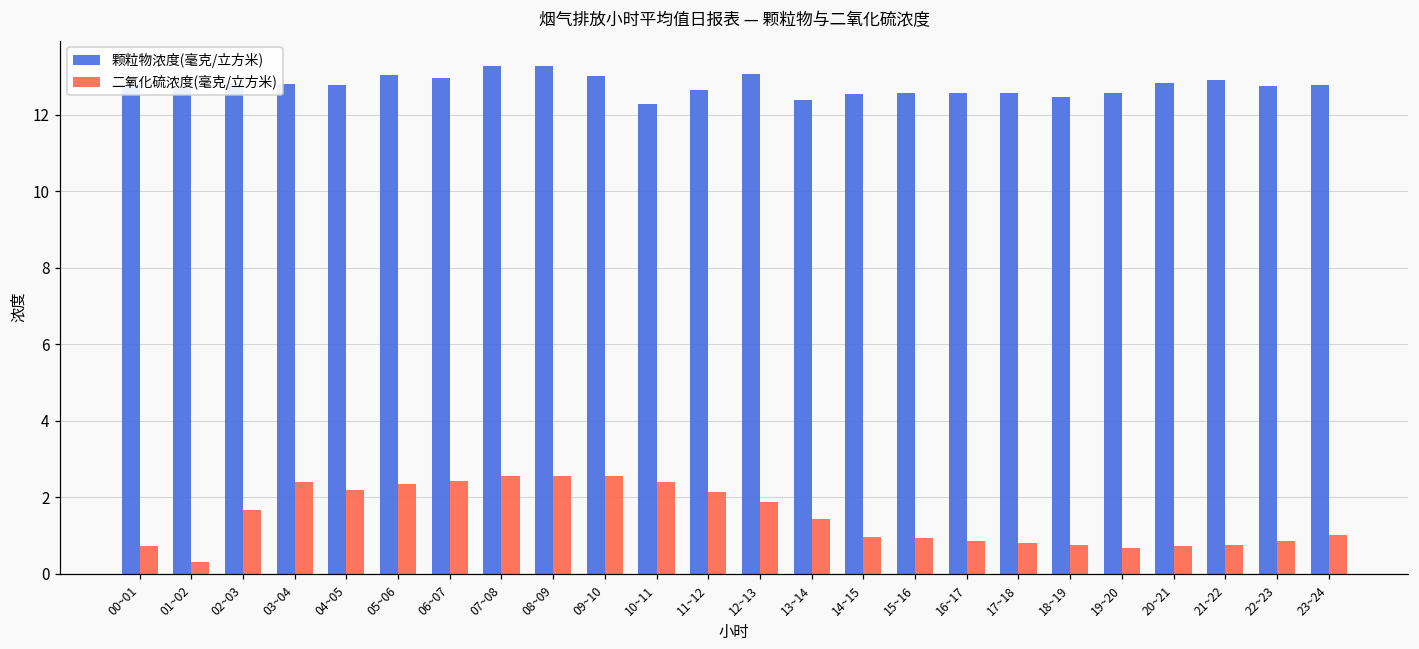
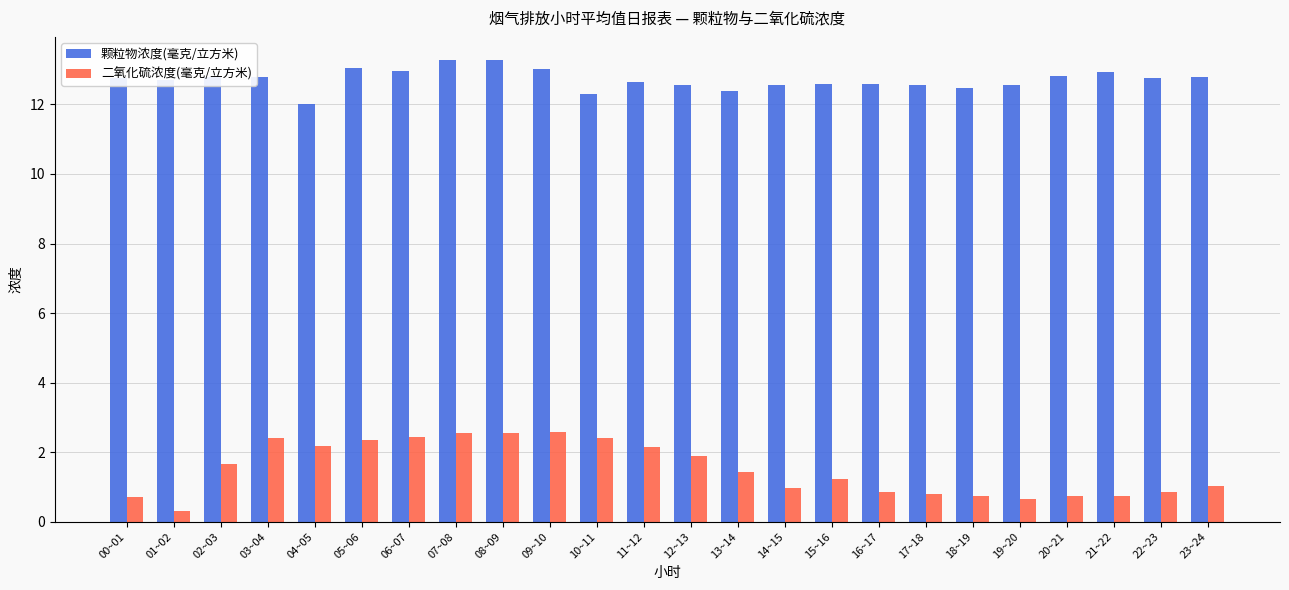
颗粒物浓度(毫克/立方米), 04~05: 12.8 -> 12.0
颗粒物浓度(毫克/立方米), 12~13: 13.1 -> 12.6
二氧化硫浓度(毫克/立方米), 15~16: 0.9 -> 1.2
